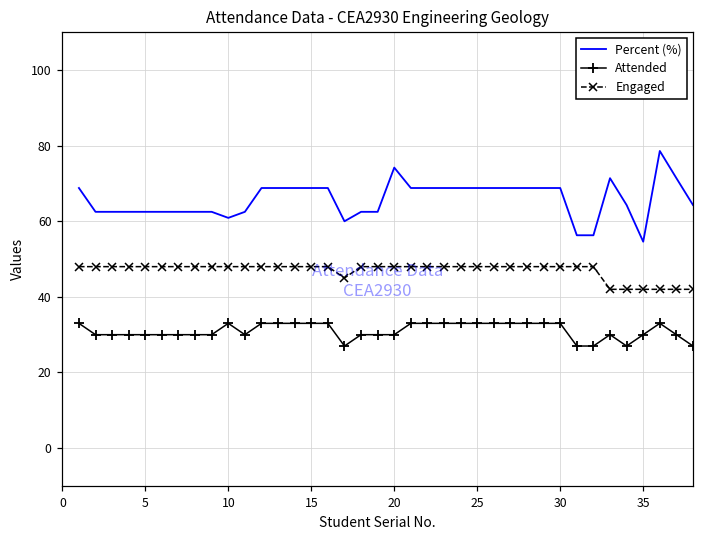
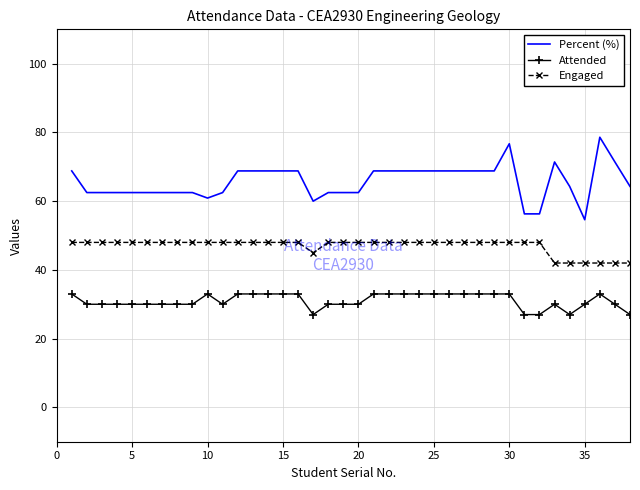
Percent (%), 20: 74 -> 63
Percent (%), 30: 69 -> 77
